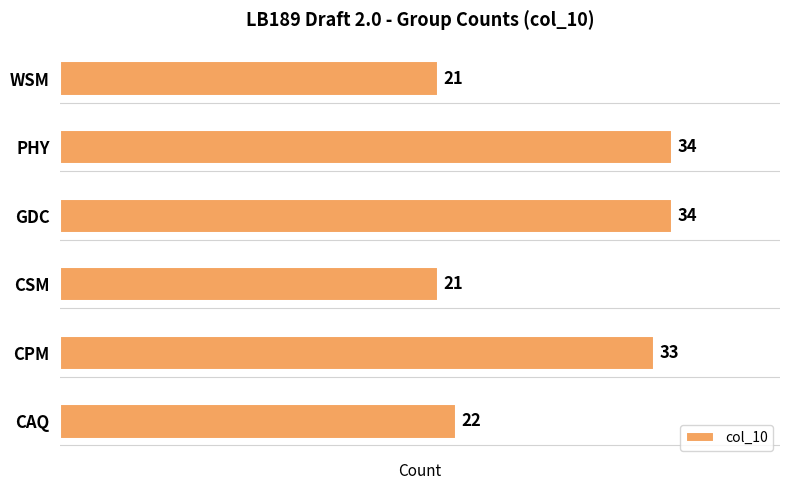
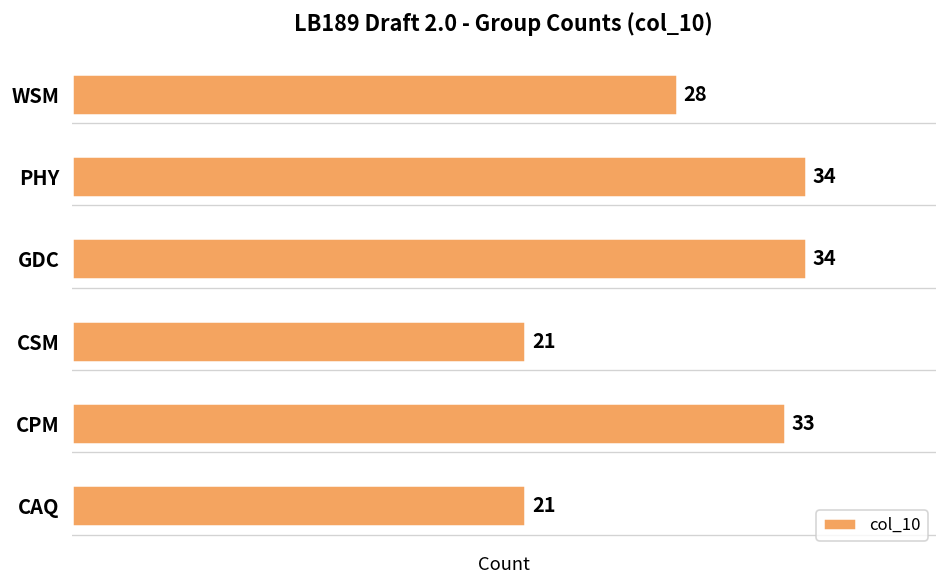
WSM: 21 -> 28
CAQ: 22 -> 21
